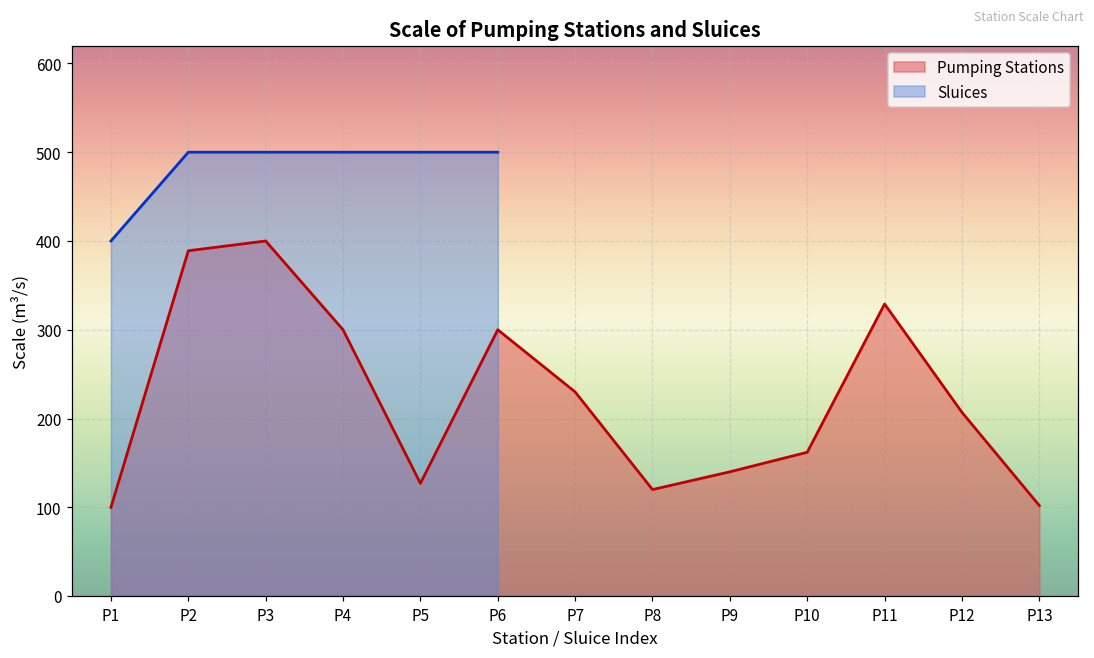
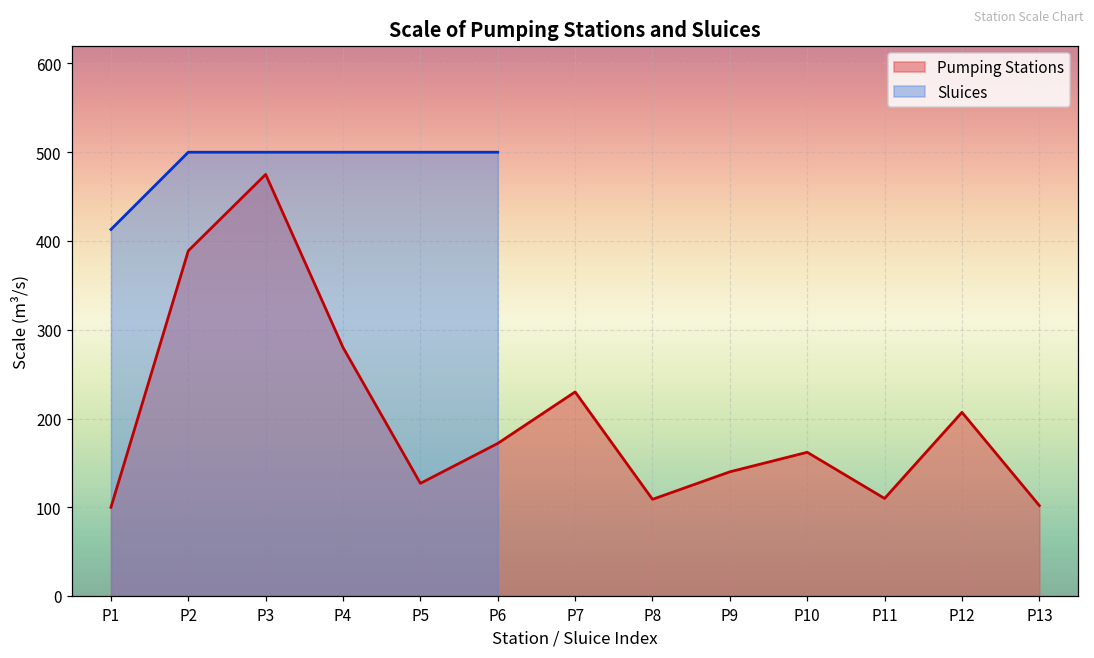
Sluices, P1: 400 -> 410
Pumping Stations, P3: 400 -> 480
Pumping Stations, P4: 300 -> 280
Pumping Stations, P6: 300 -> 170
Pumping Stations, P8: 120 -> 110
Pumping Stations, P11: 330 -> 110
